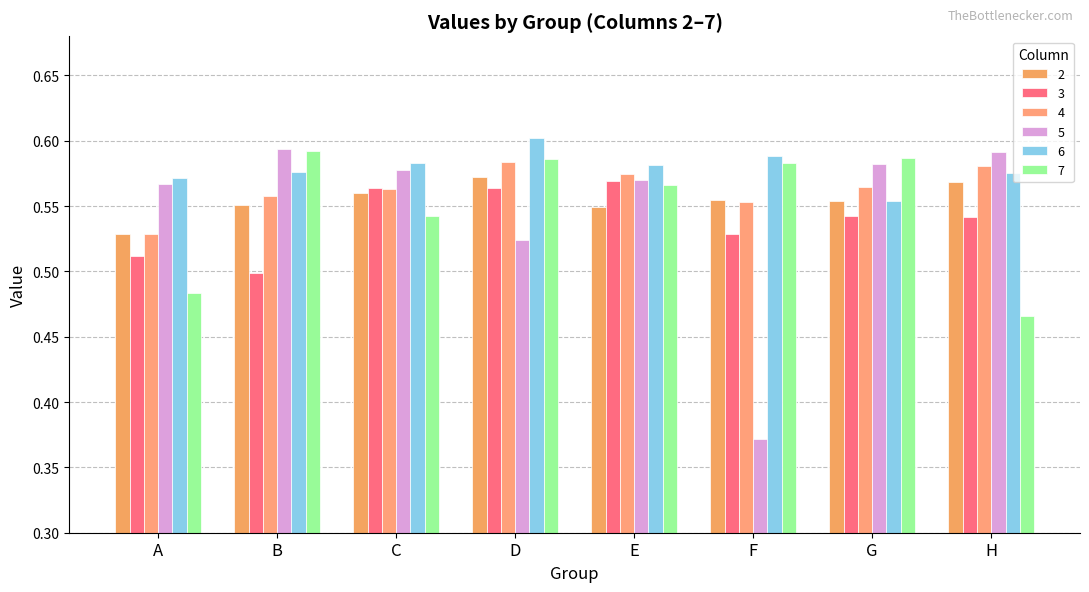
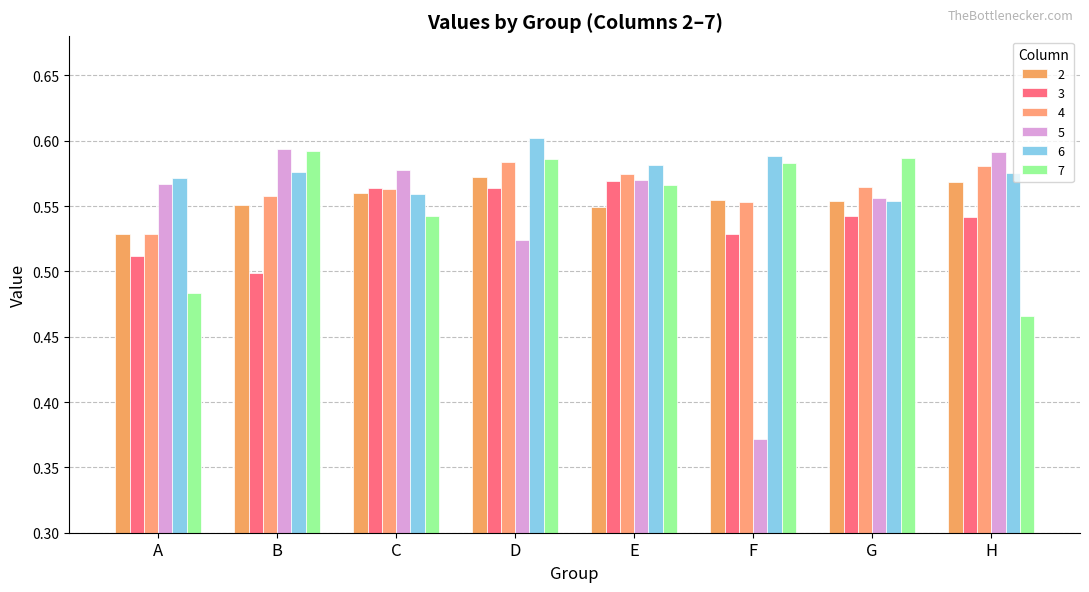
6, C: 0.583 -> 0.559
5, G: 0.583 -> 0.556
